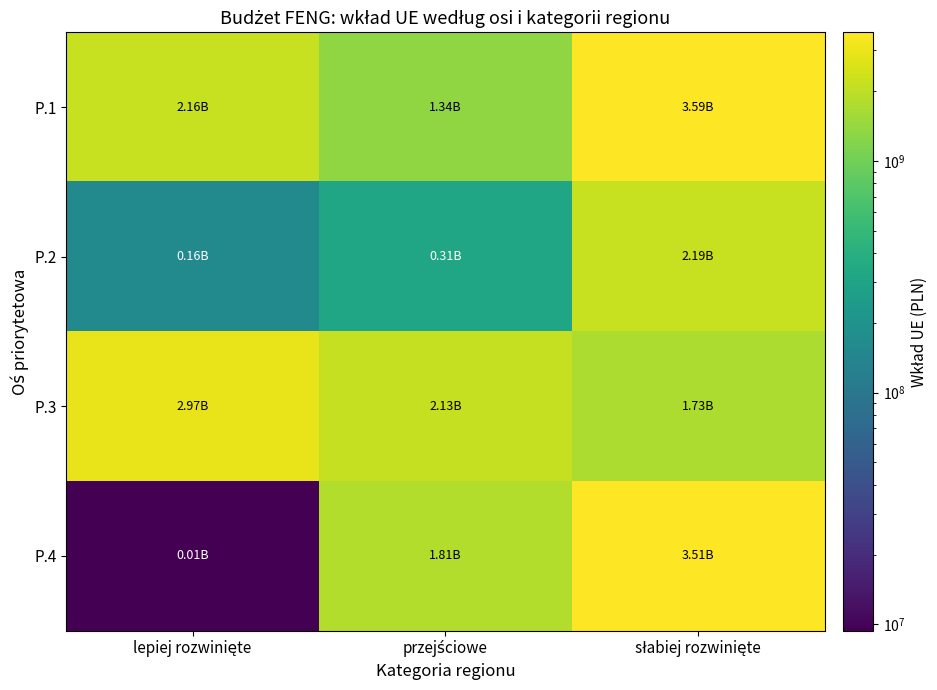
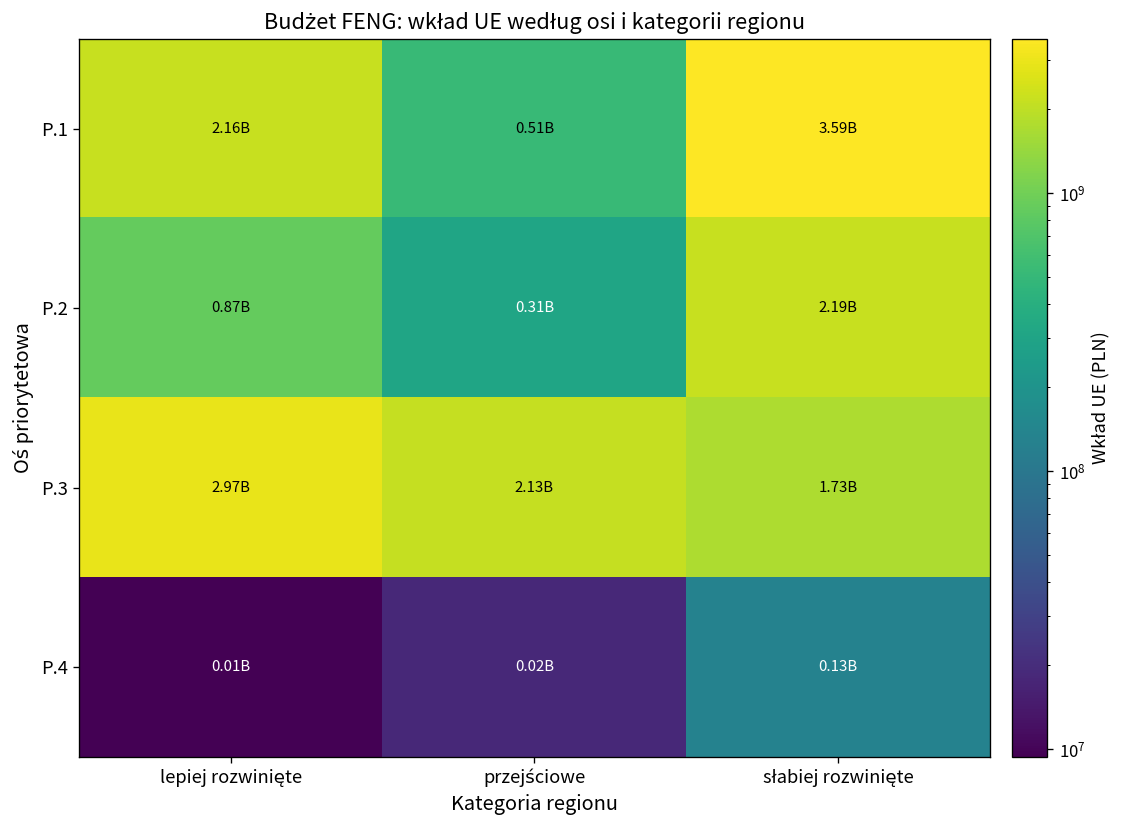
P.1, przejściowe: 1.34B -> 0.51B
P.2, lepiej rozwinięte: 0.16B -> 0.87B
P.4, przejściowe: 1.81B -> 0.02B
P.4, słabiej rozwinięte: 3.51B -> 0.13B
